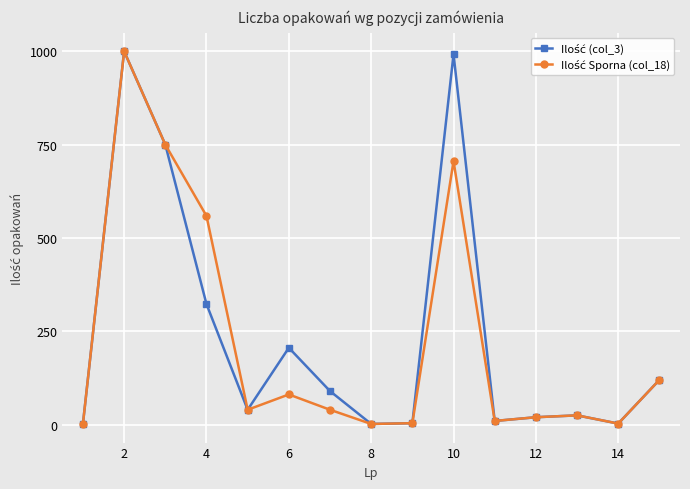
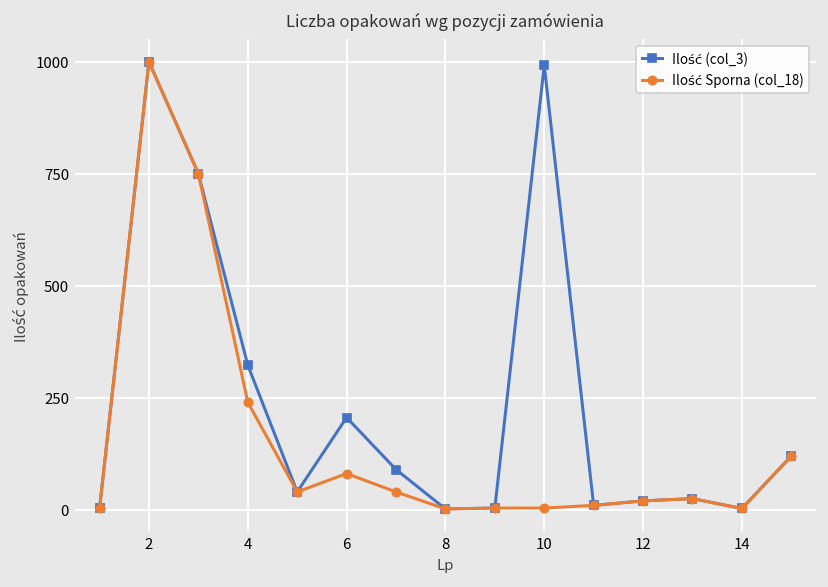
Ilość Sporna (col_18), 4: 560 -> 240
Ilość Sporna (col_18), 10: 710 -> 0
